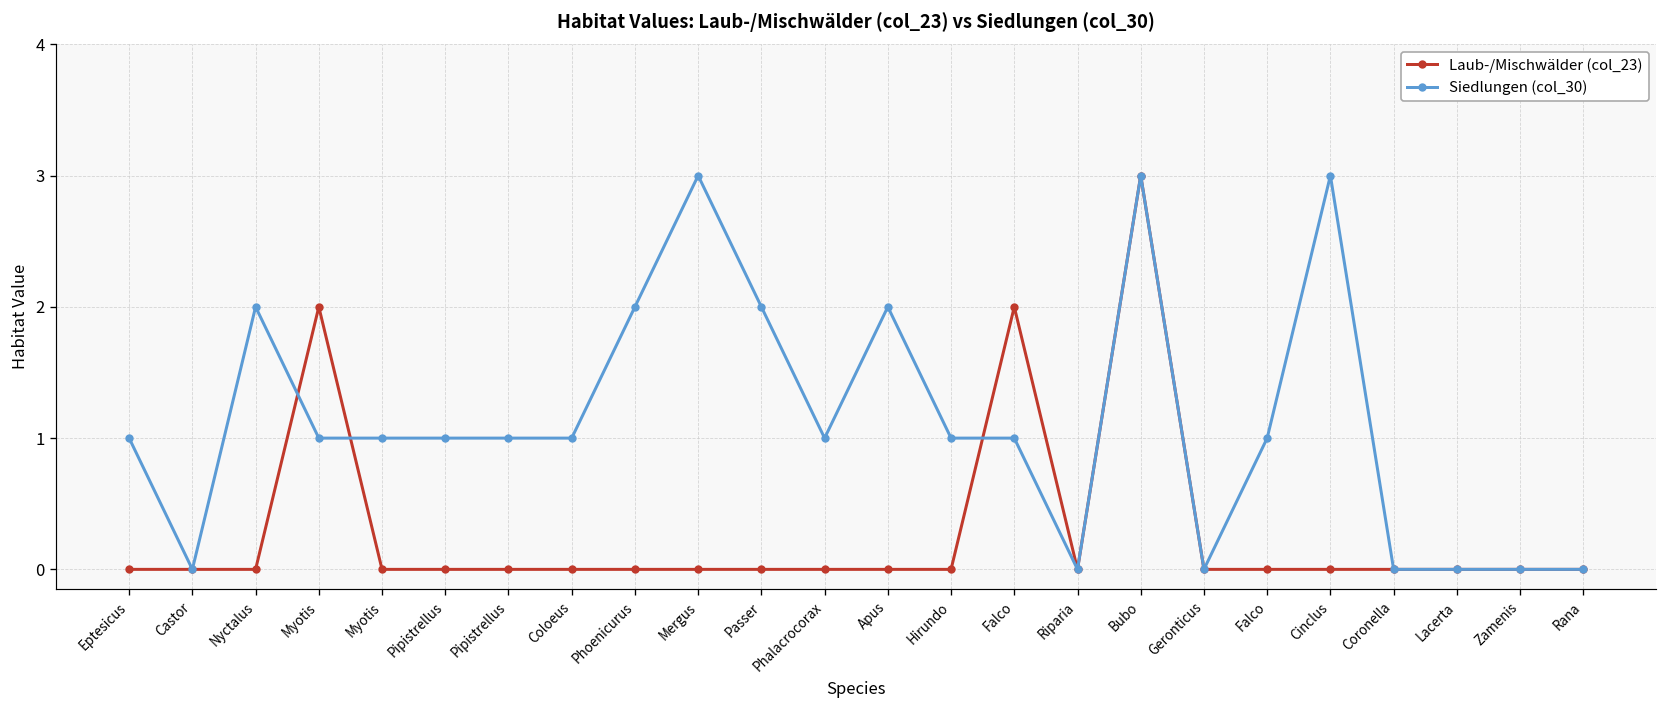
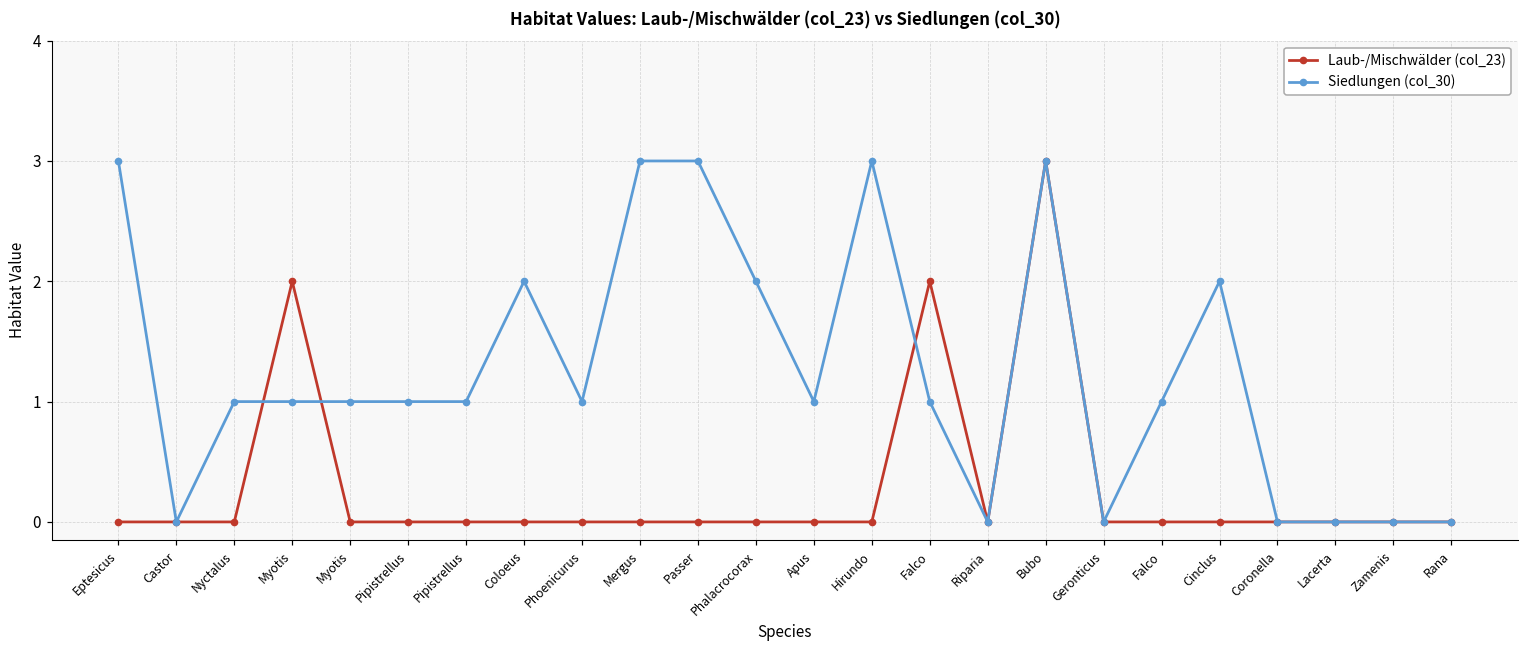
Siedlungen (col_30), Eptesicus: 1 -> 3
Siedlungen (col_30), Nyctalus: 2 -> 1
Siedlungen (col_30), Coloeus: 1 -> 2
Siedlungen (col_30), Phoenicurus: 2 -> 1
Siedlungen (col_30), Passer: 2 -> 3
Siedlungen (col_30), Phalacrocorax: 1 -> 2
Siedlungen (col_30), Apus: 2 -> 1
Siedlungen (col_30), Hirundo: 1 -> 3
Siedlungen (col_30), Cinclus: 3 -> 2
